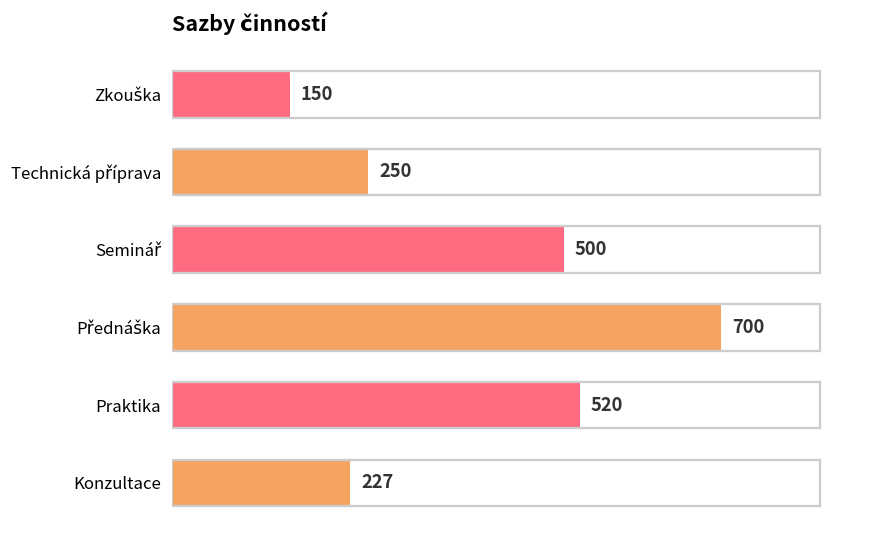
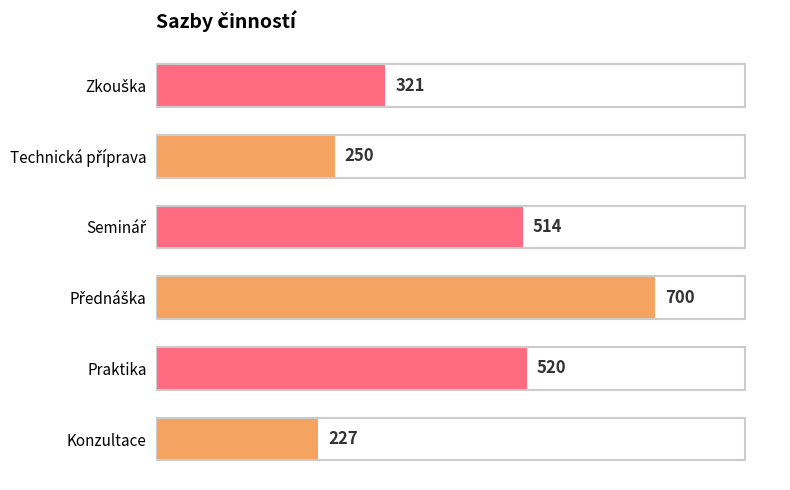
Zkouška: 150 -> 321
Seminář: 500 -> 514
